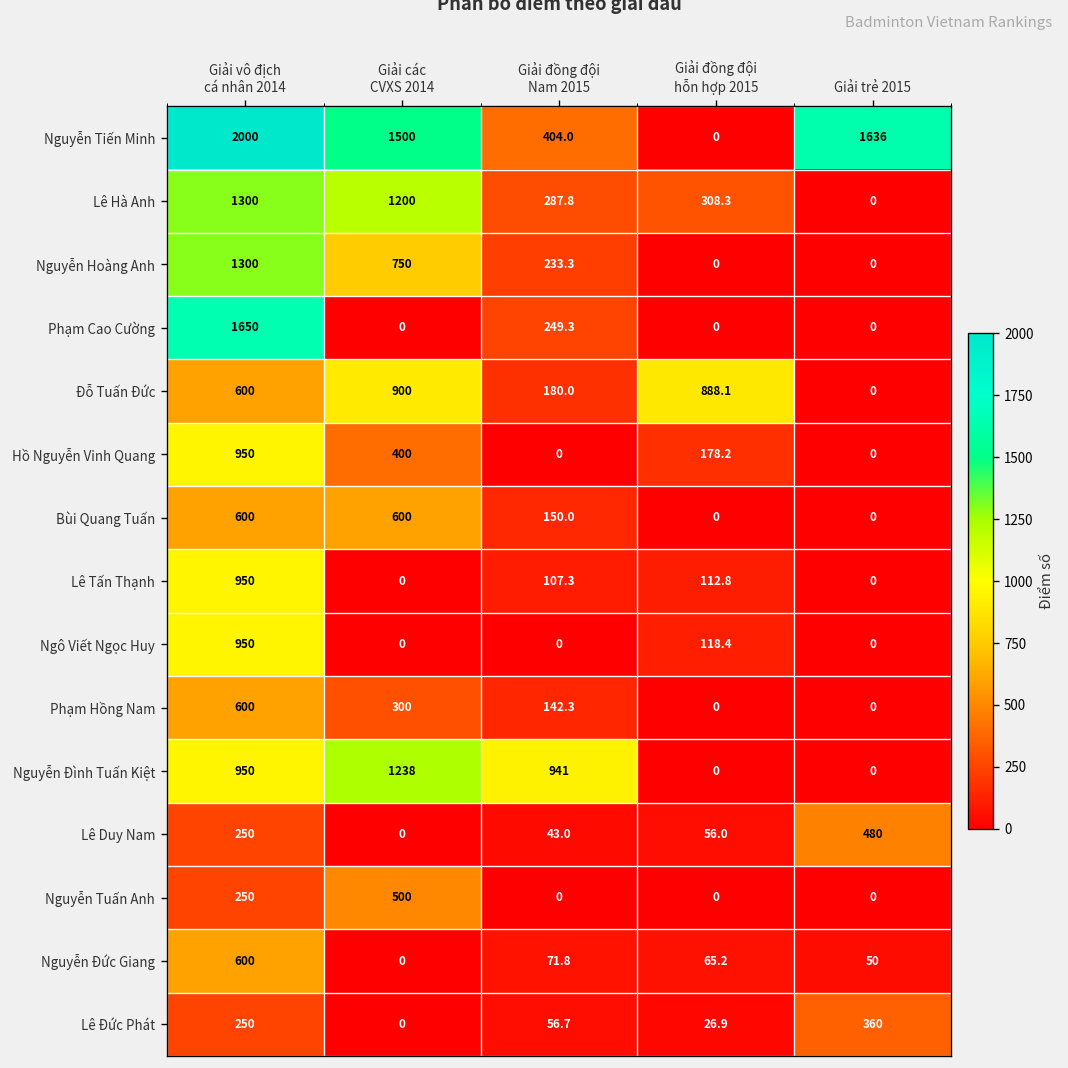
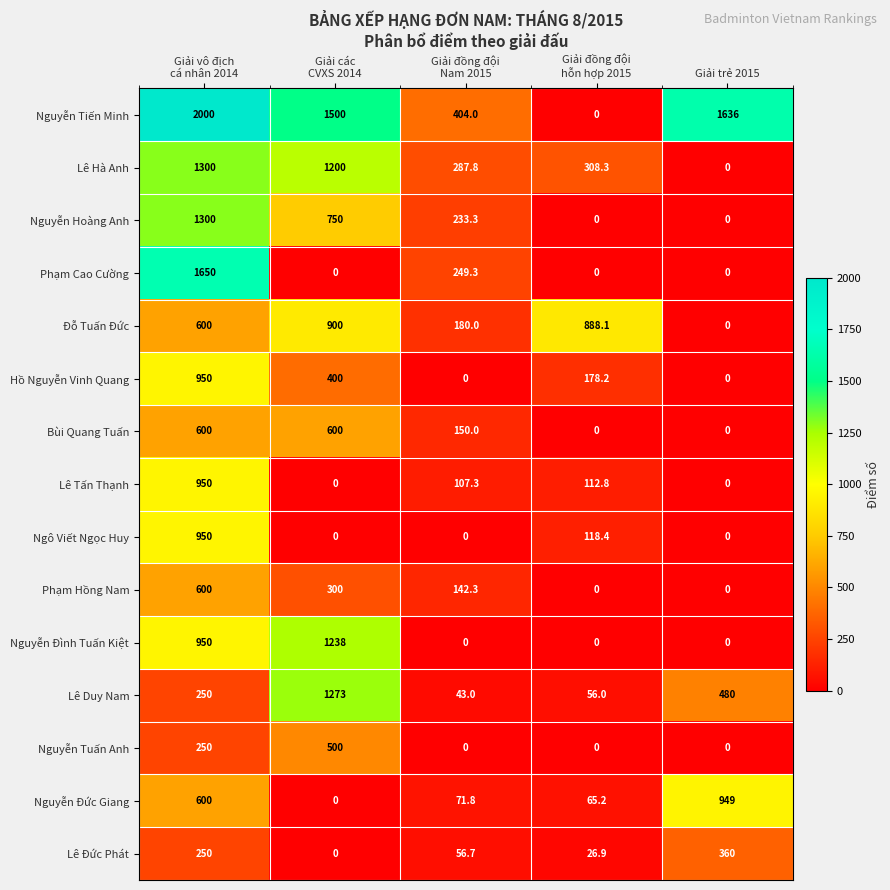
Nguyễn Đình Tuấn Kiệt, Giải đồng đội Nam 2015: 941 -> 0
Lê Duy Nam, Giải các CVXS 2014: 0 -> 1273
Nguyễn Đức Giang, Giải trẻ 2015: 50 -> 949
